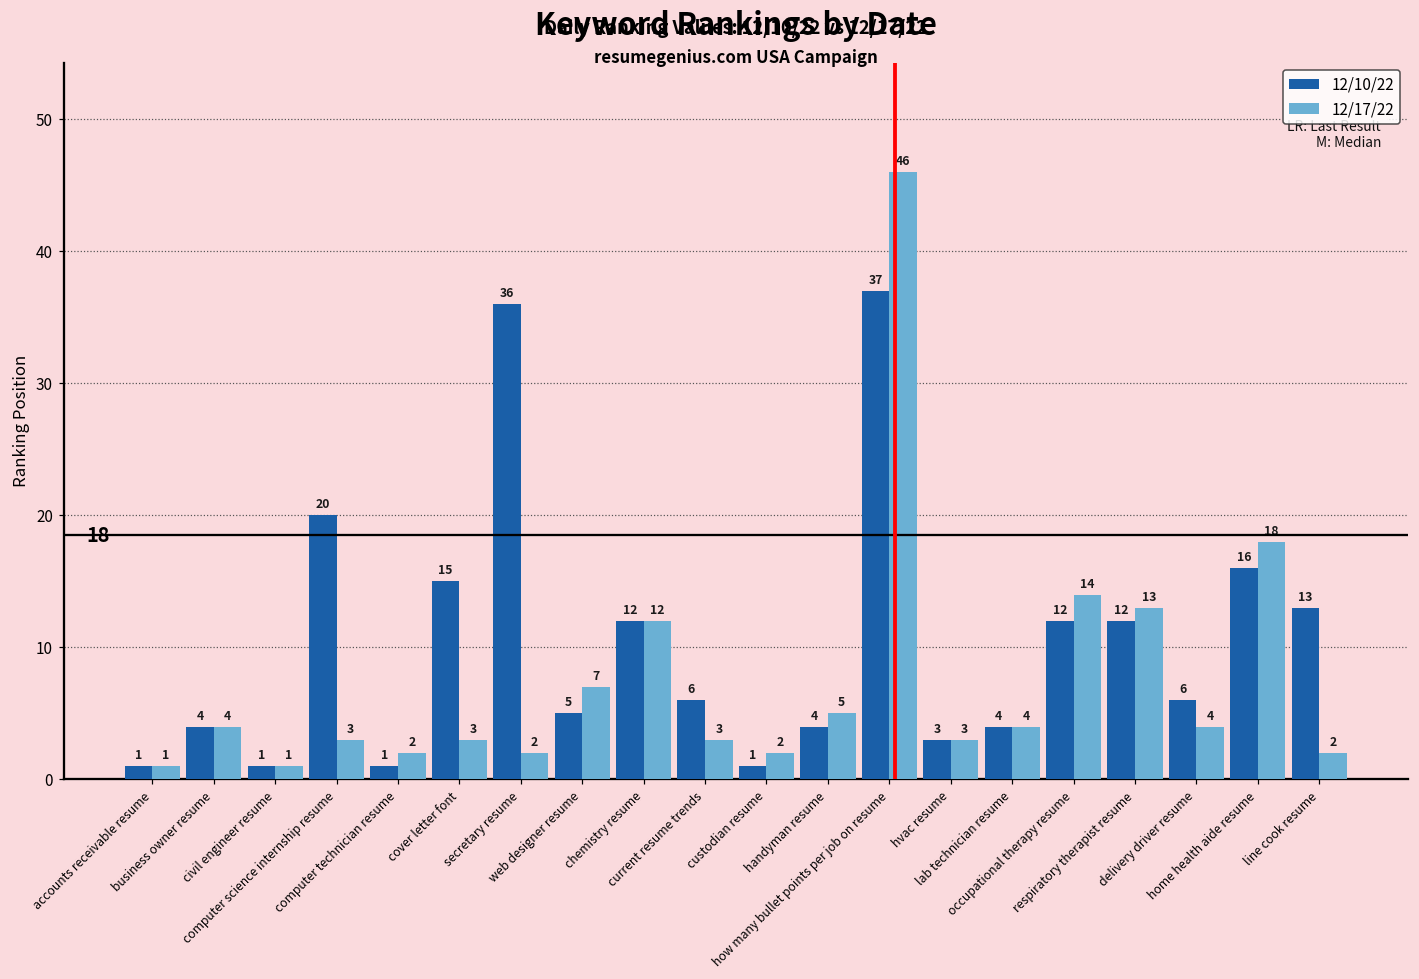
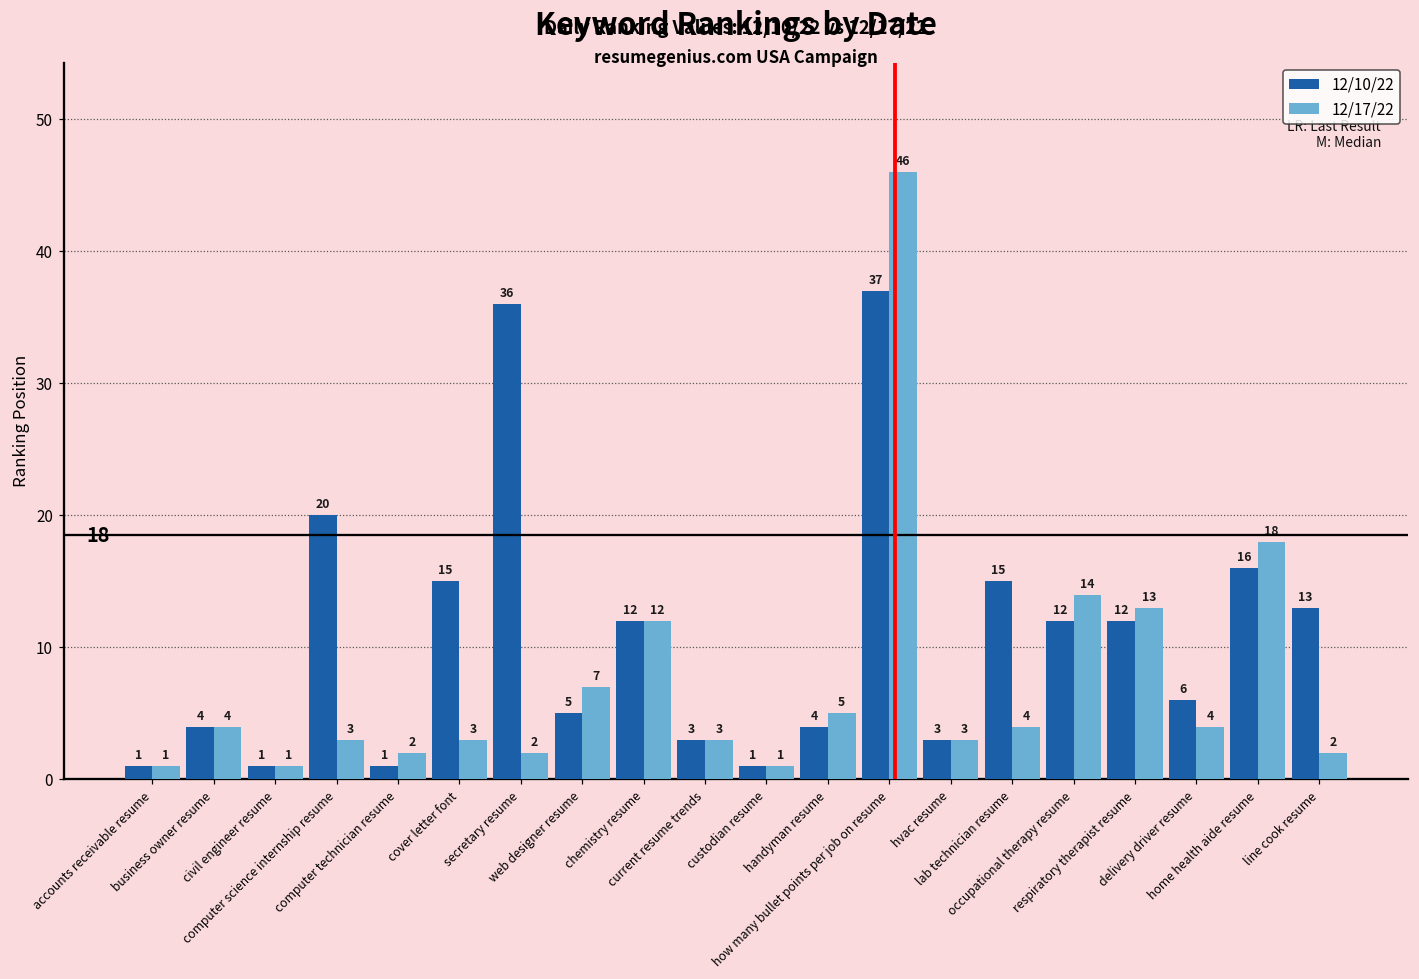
12/10/22, current resume trends: 6 -> 3
12/17/22, custodian resume: 2 -> 1
12/10/22, lab technician resume: 4 -> 15
